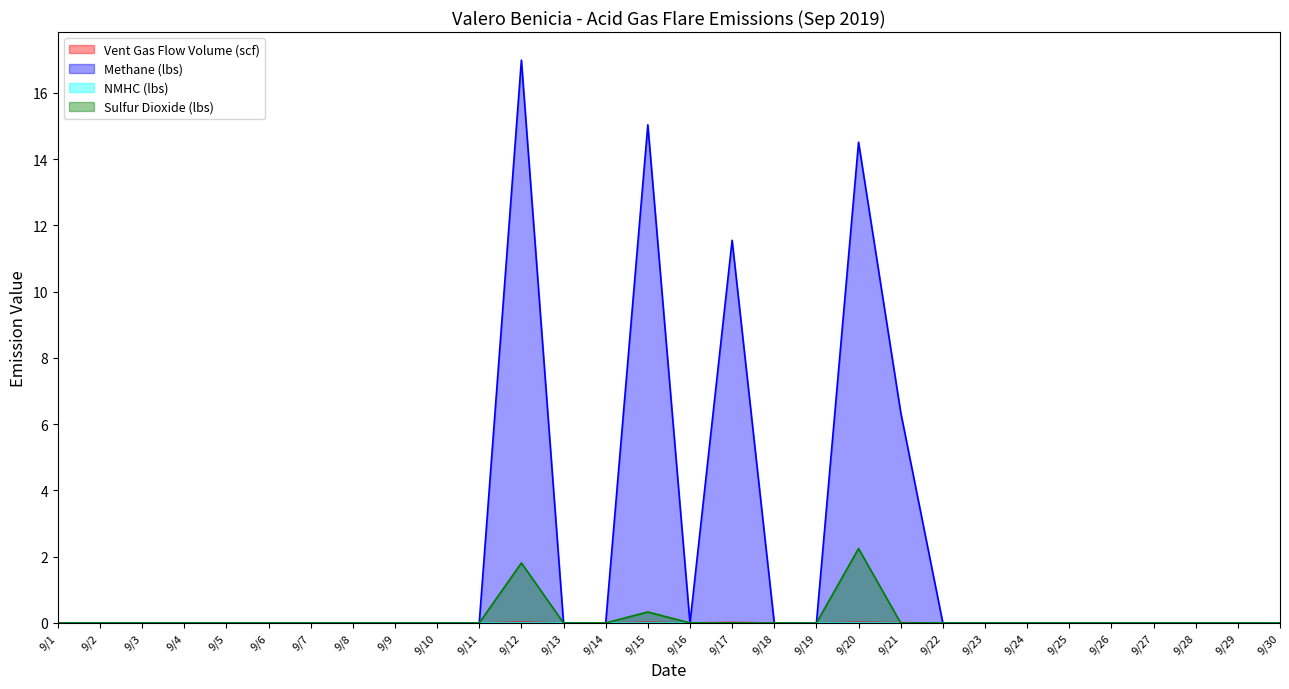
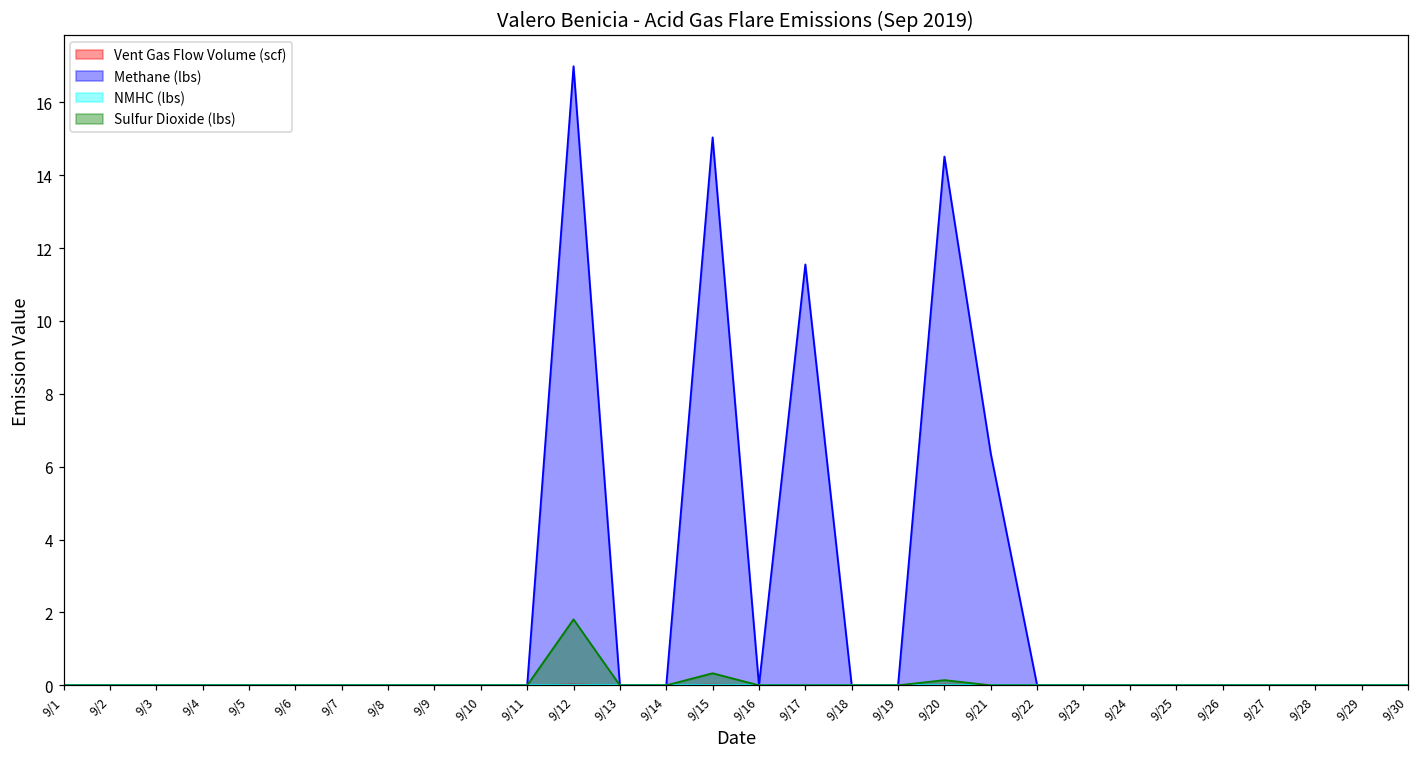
Sulfur Dioxide (lbs), 9/20: 2.2 -> 0.1
